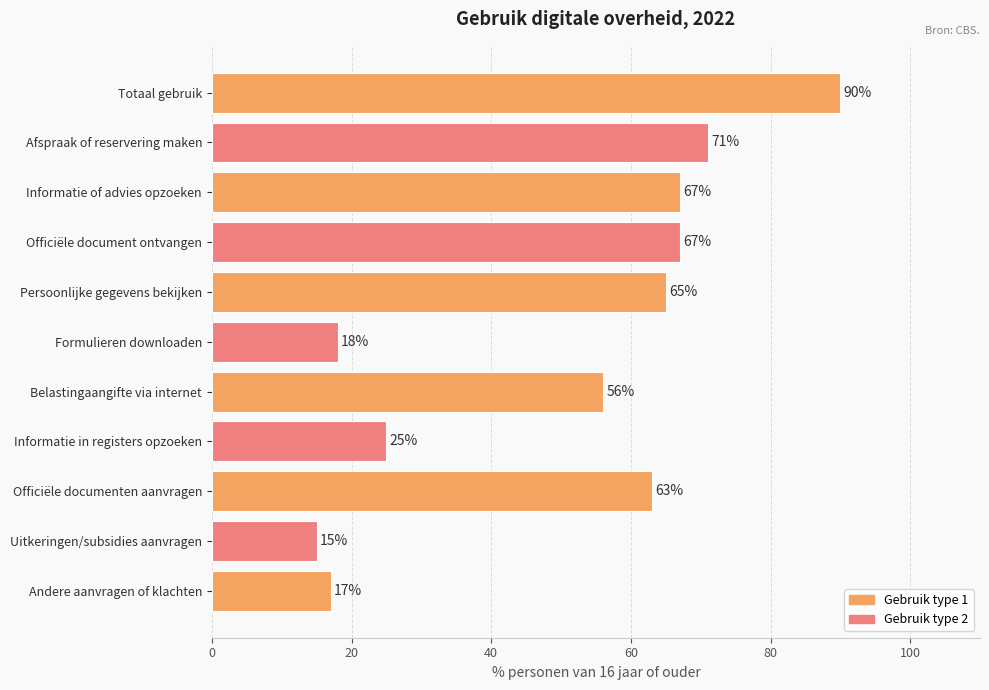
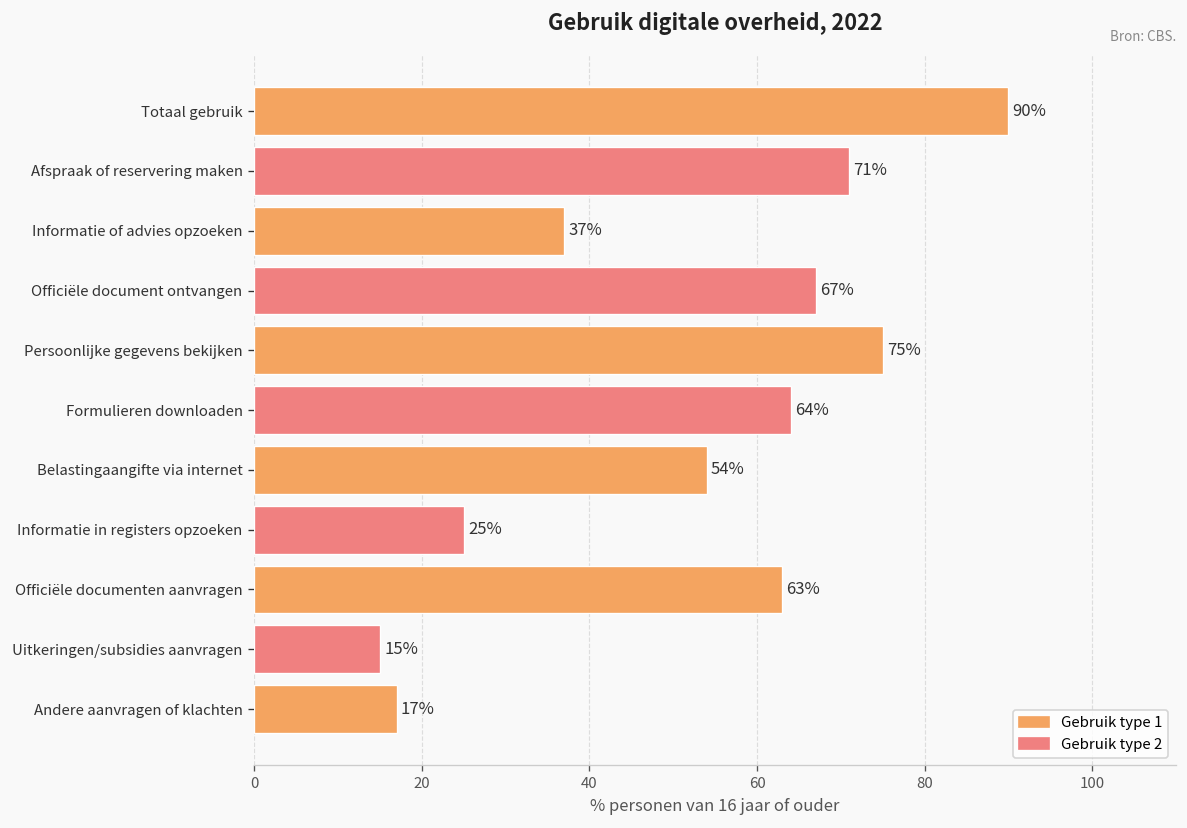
Informatie of advies opzoeken: 67% -> 37%
Persoonlijke gegevens bekijken: 65% -> 75%
Formulieren downloaden: 18% -> 64%
Belastingaangifte via internet: 56% -> 54%
